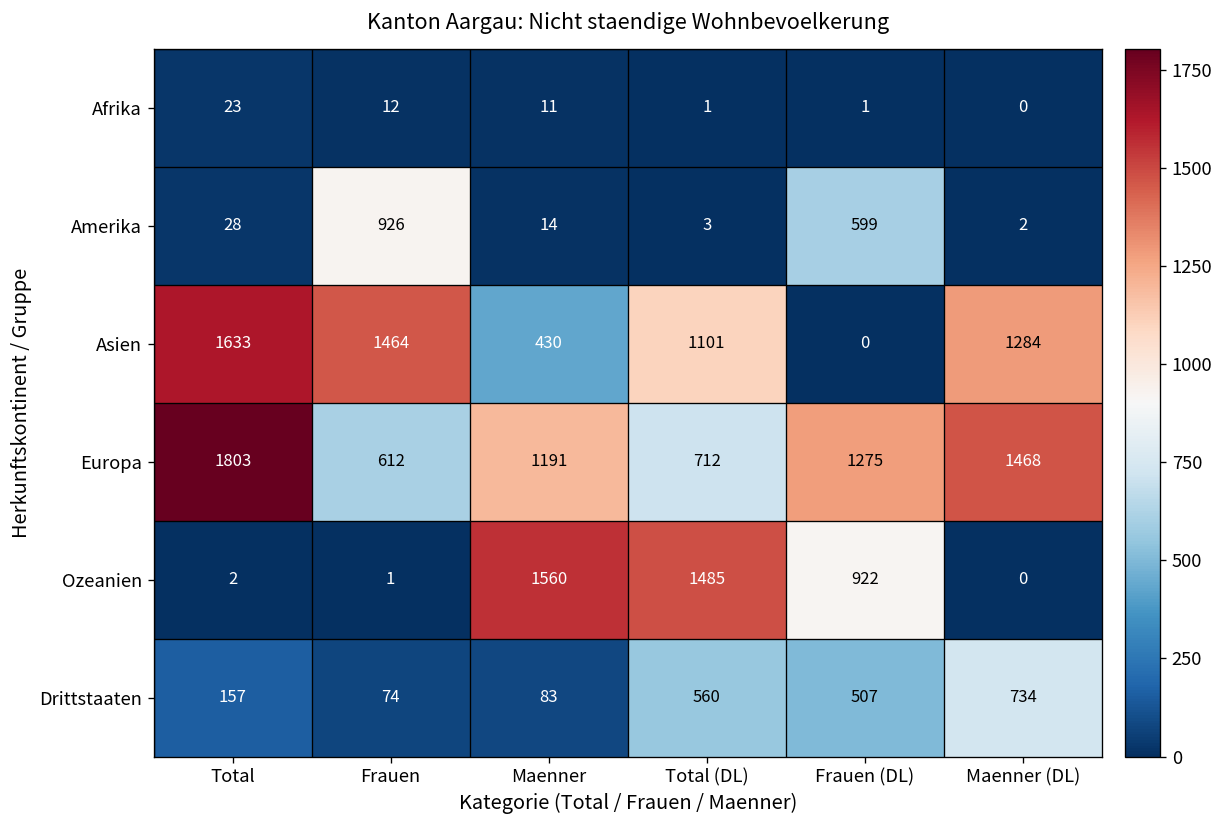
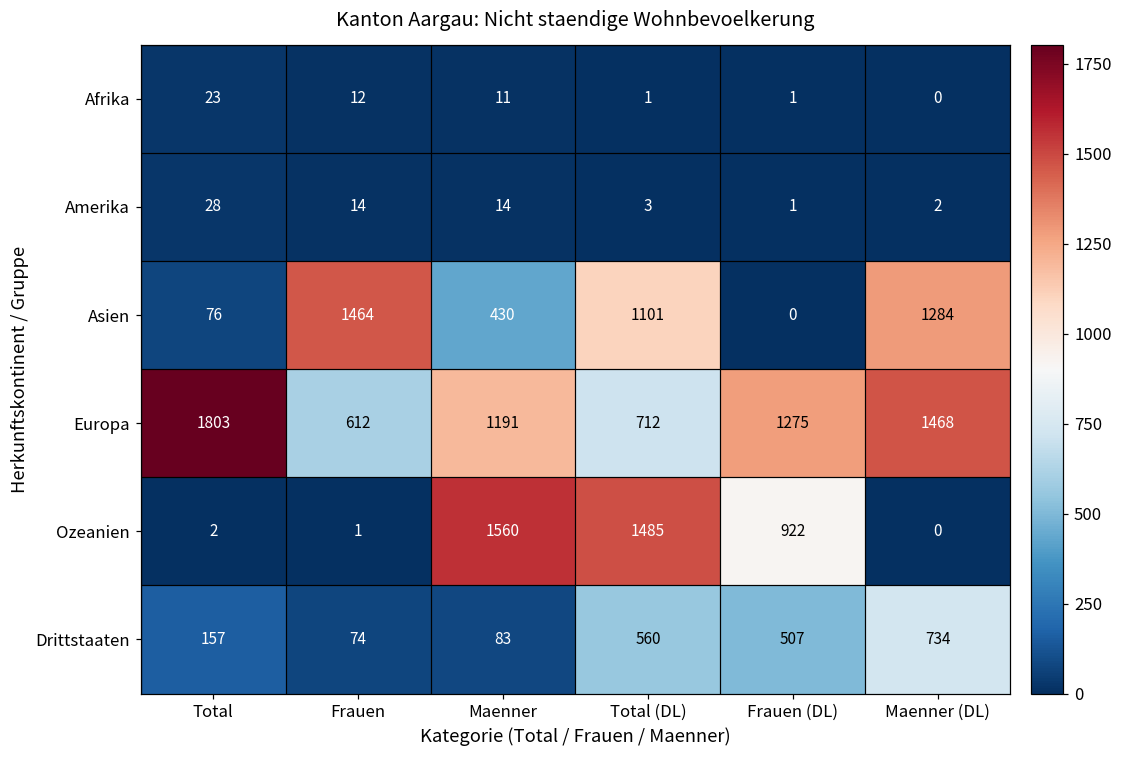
Amerika, Frauen: 926 -> 14
Amerika, Frauen (DL): 599 -> 1
Asien, Total: 1633 -> 76
